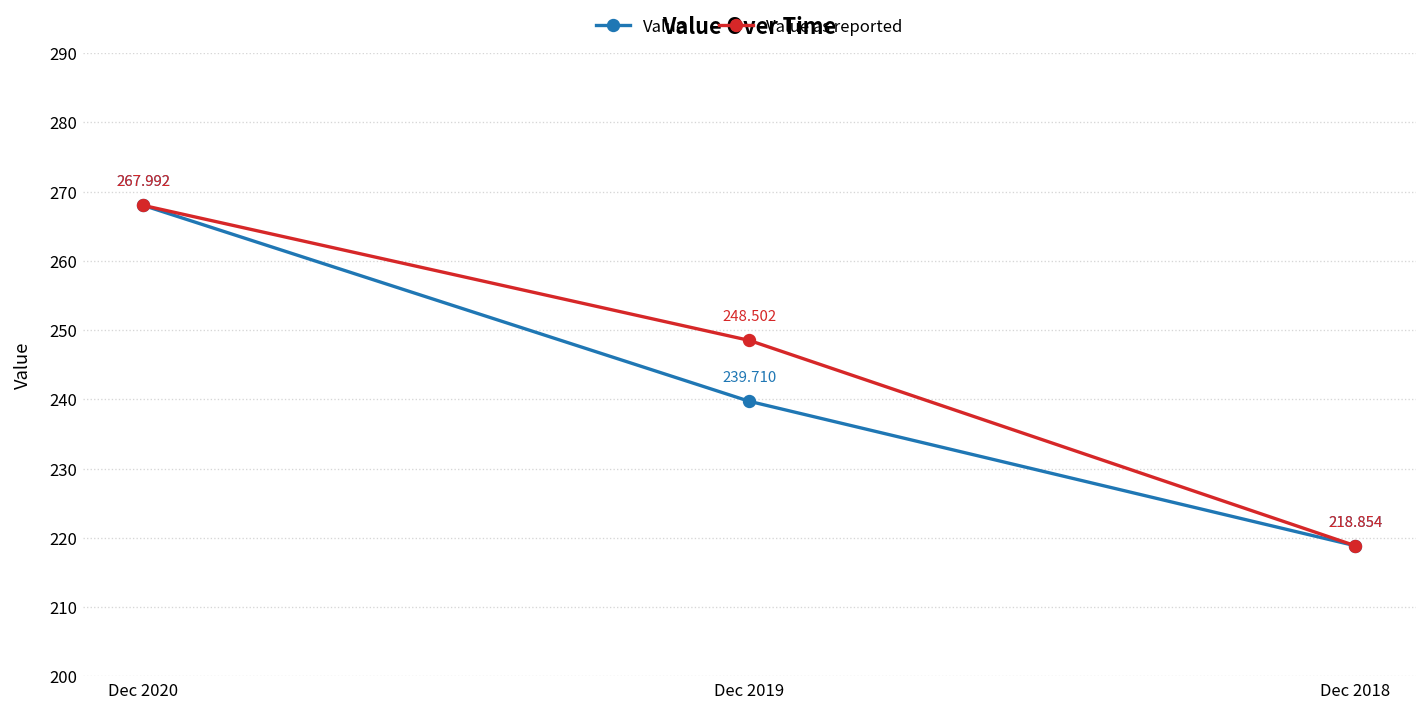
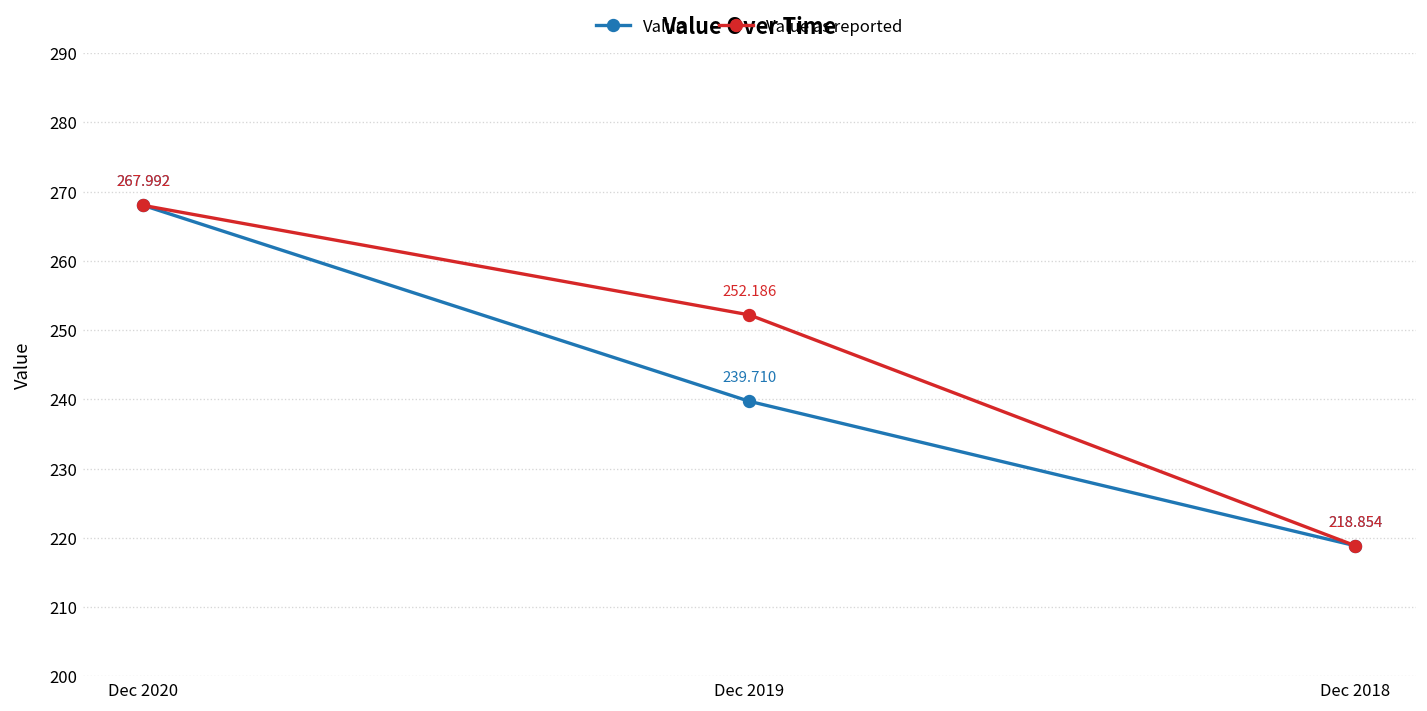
Value as reported, Dec 2019: 248.502 -> 252.186
